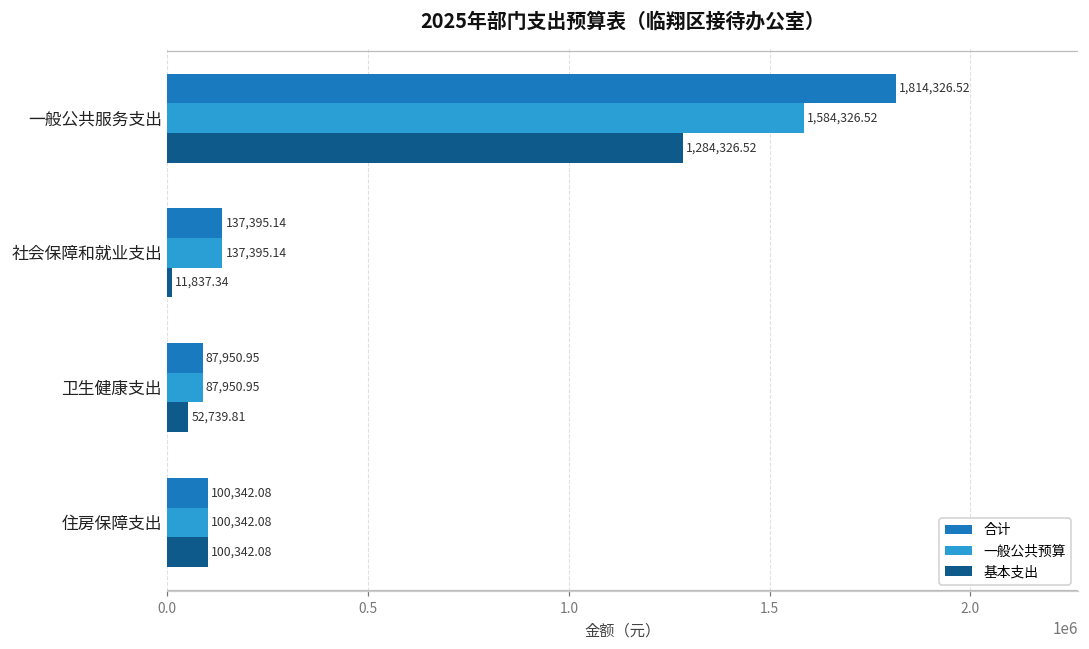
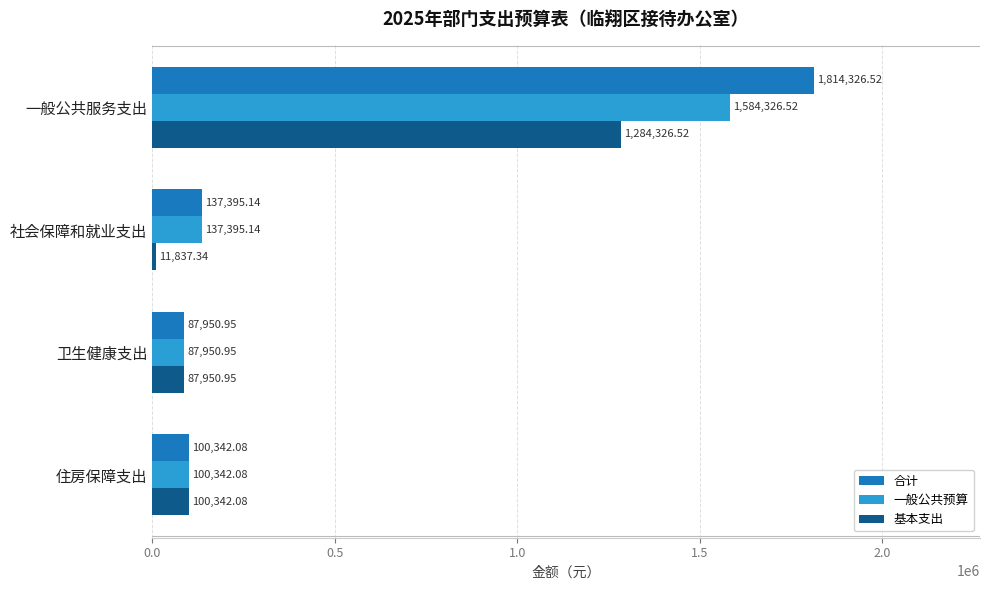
基本支出, 卫生健康支出: 52,739.81 -> 87,950.95
